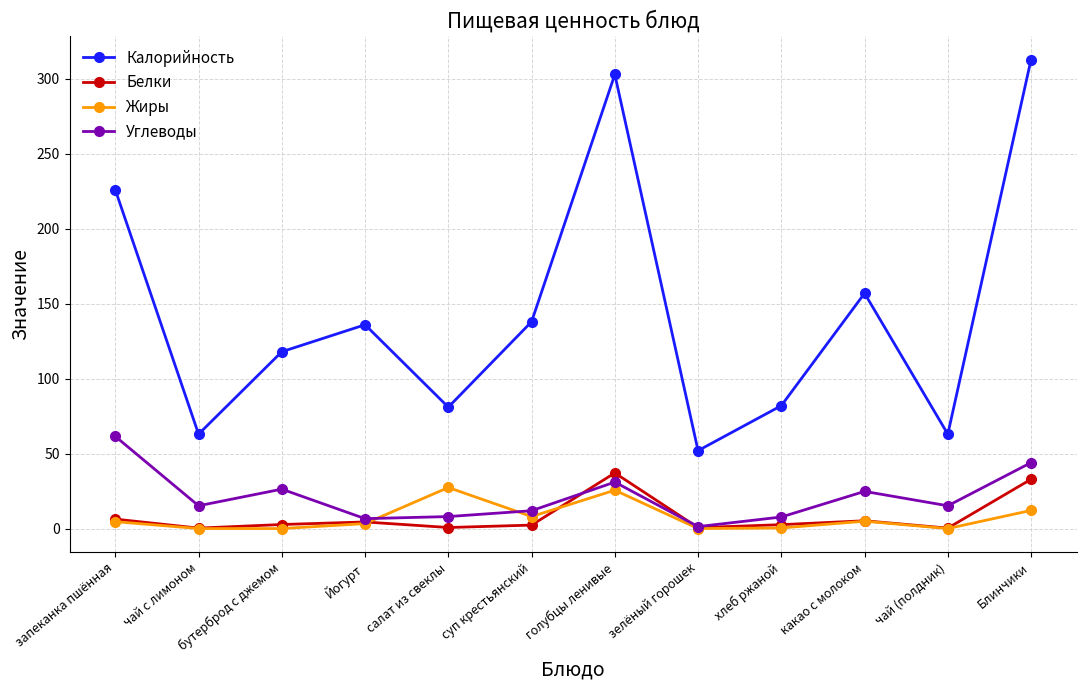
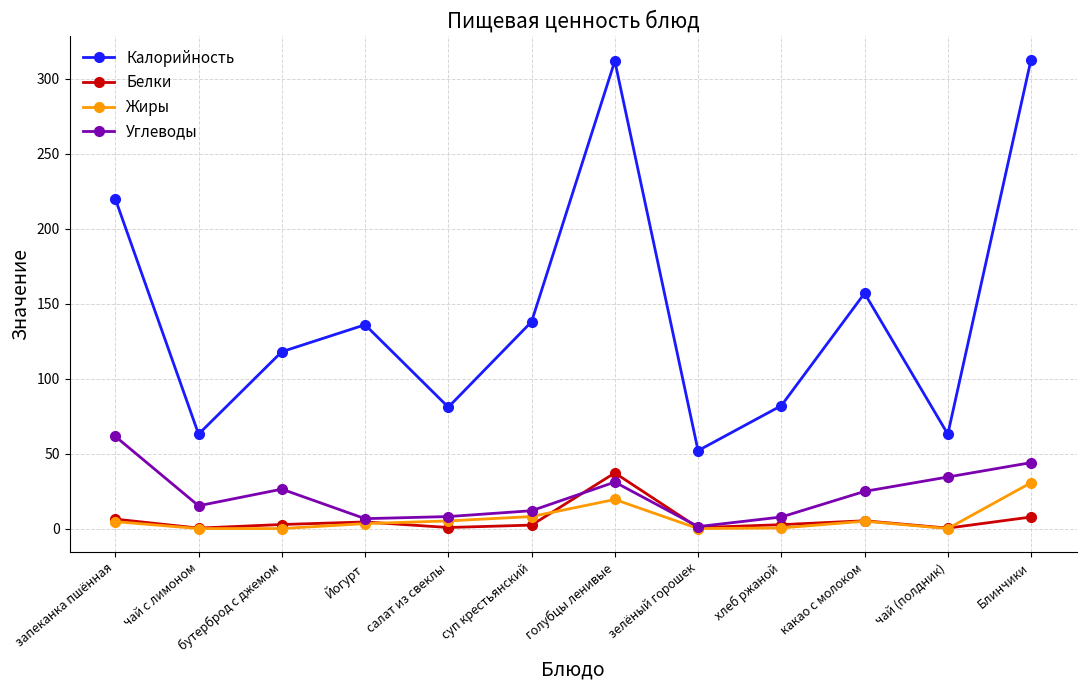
Калорийность, запеканка пшённая: 226 -> 220
Жиры, салат из свеклы: 27 -> 5
Калорийность, голубцы ленивые: 303 -> 312
Жиры, голубцы ленивые: 26 -> 19
Углеводы, чай (полдник): 15 -> 34
Белки, Блинчики: 33 -> 8
Жиры, Блинчики: 12 -> 31
